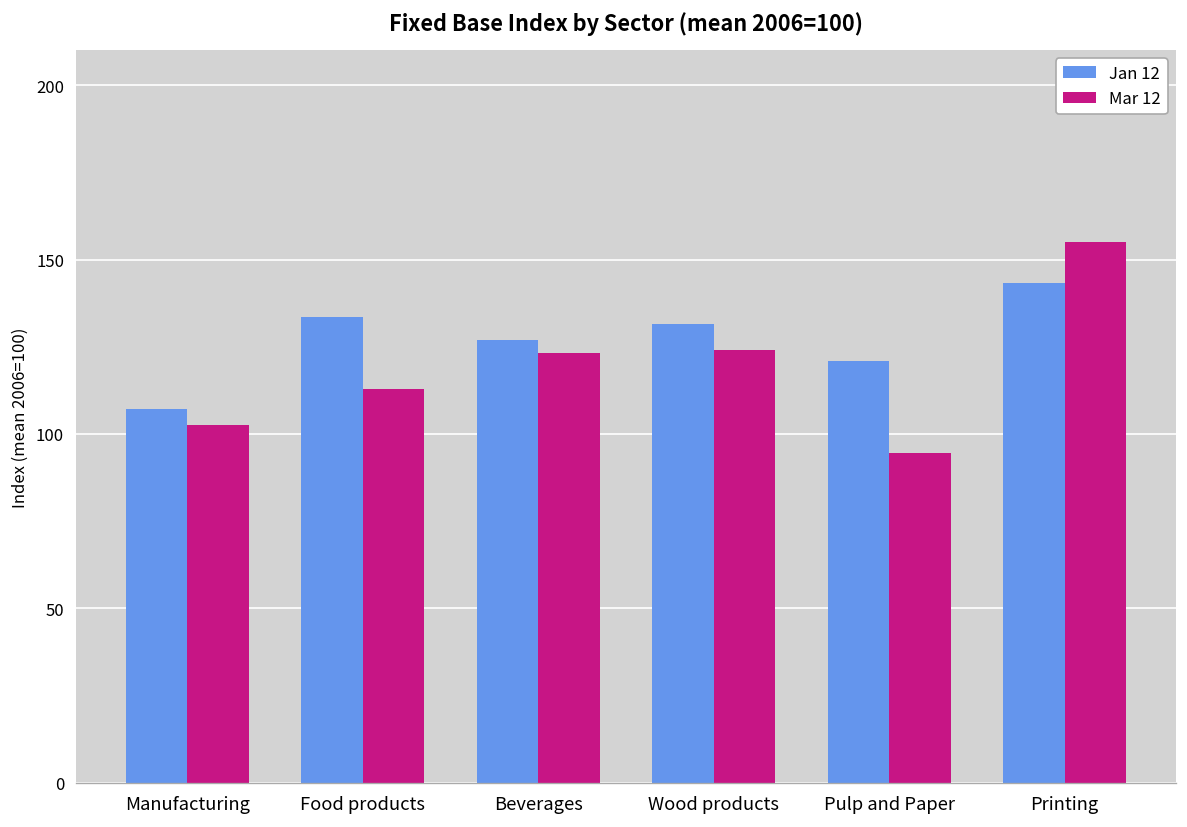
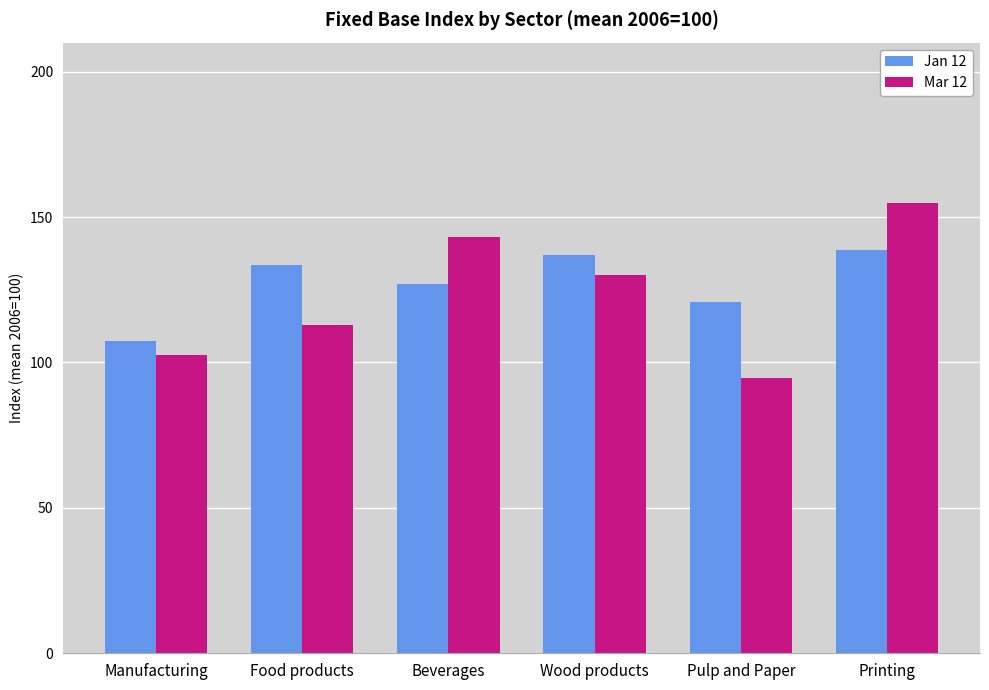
Mar 12, Beverages: 123 -> 143
Jan 12, Wood products: 132 -> 137
Mar 12, Wood products: 124 -> 130
Jan 12, Printing: 143 -> 139
